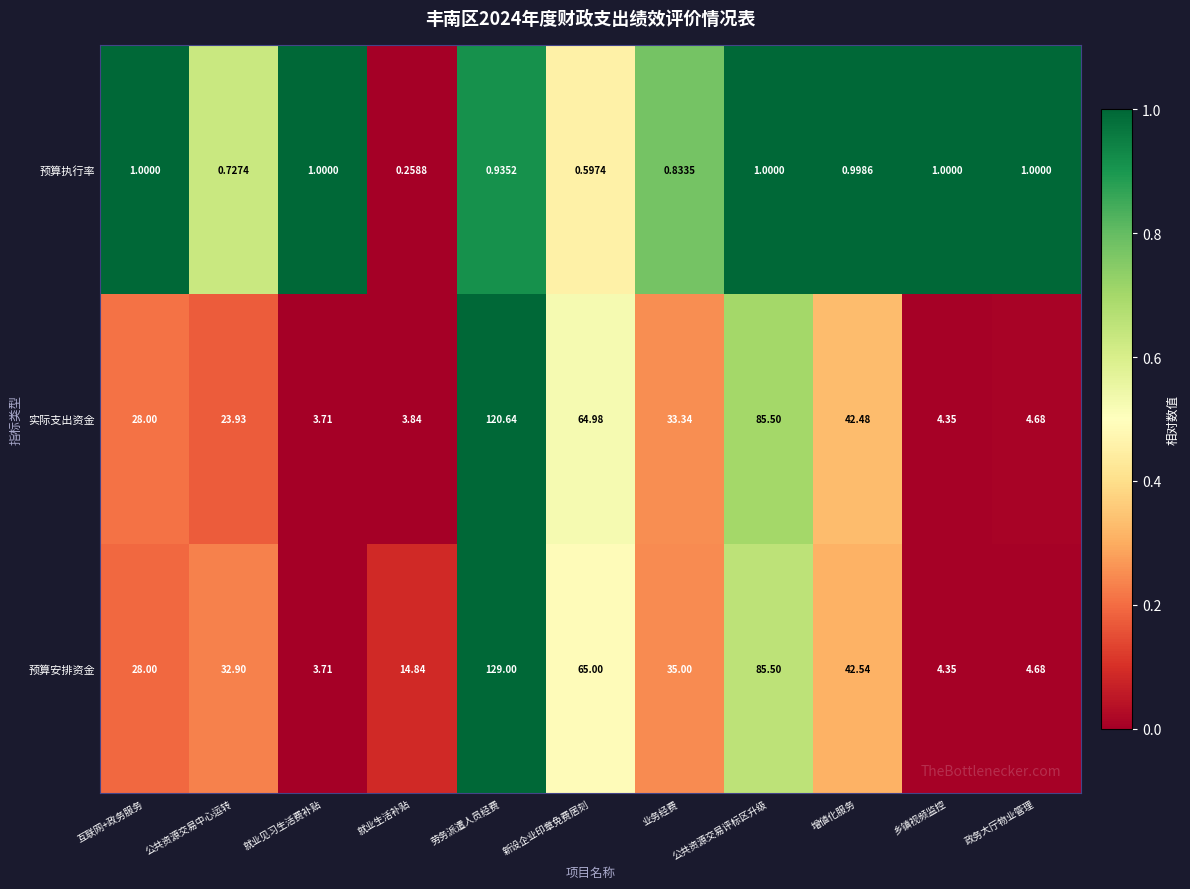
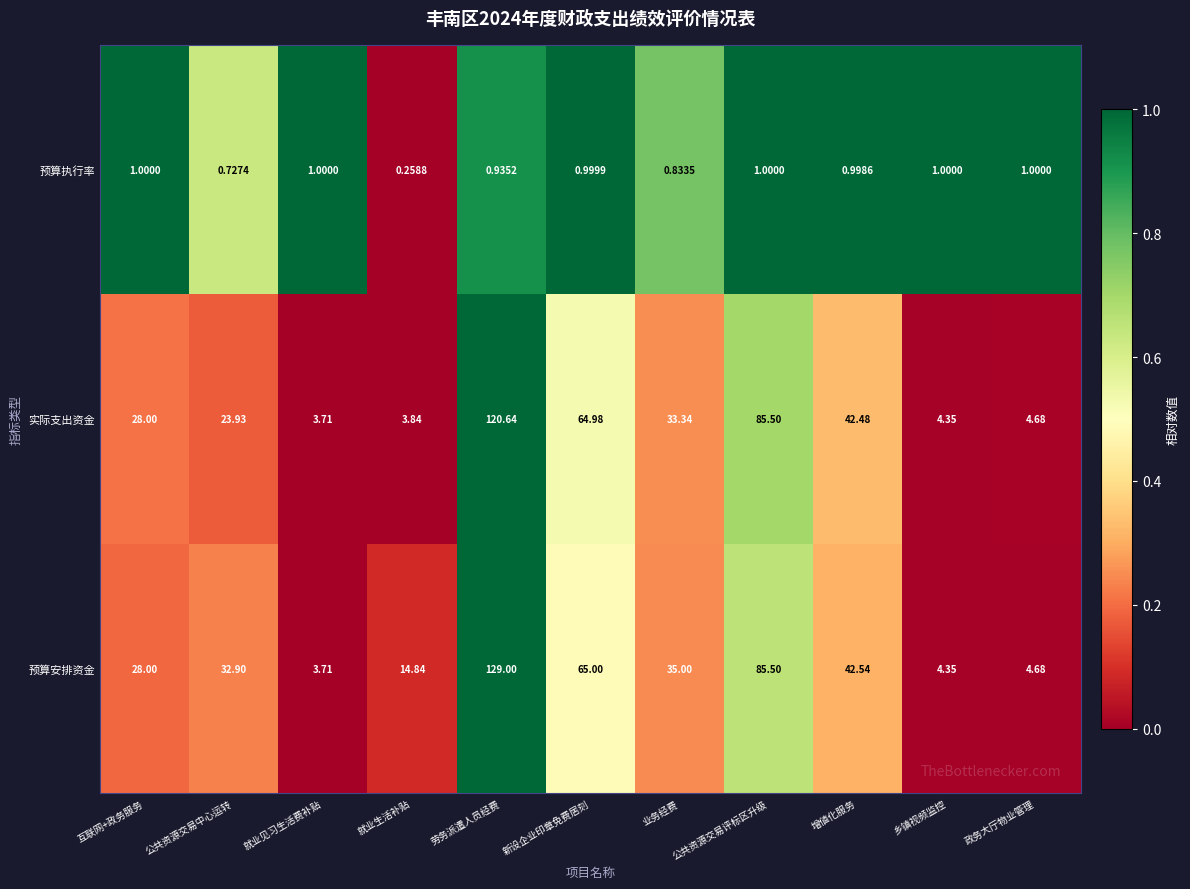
预算执行率, 新设企业印章免费居刻: 0.5974 -> 0.9999
